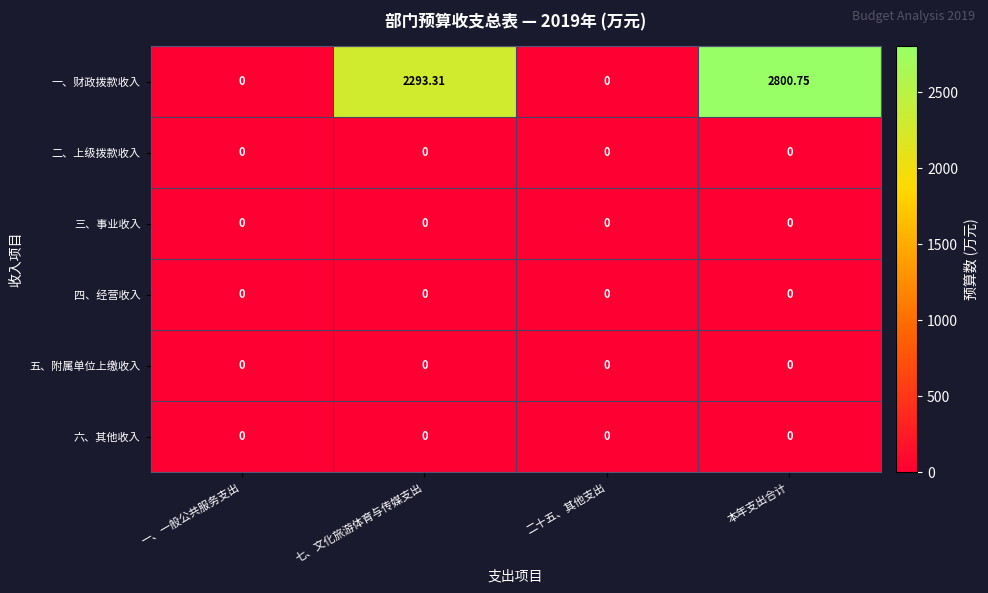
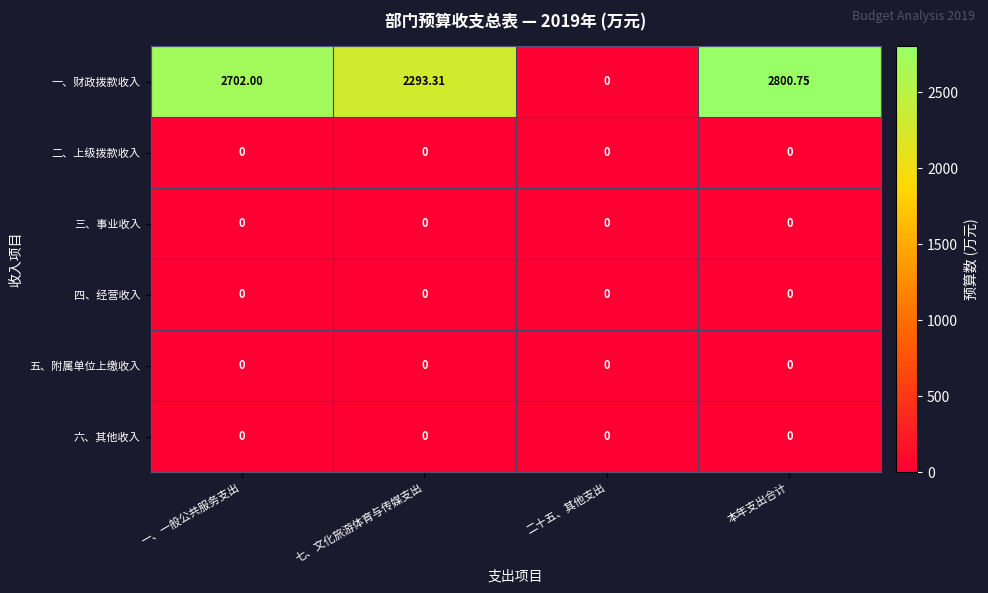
一、财政拨款收入, 一、一般公共服务支出: 0 -> 2702.00
